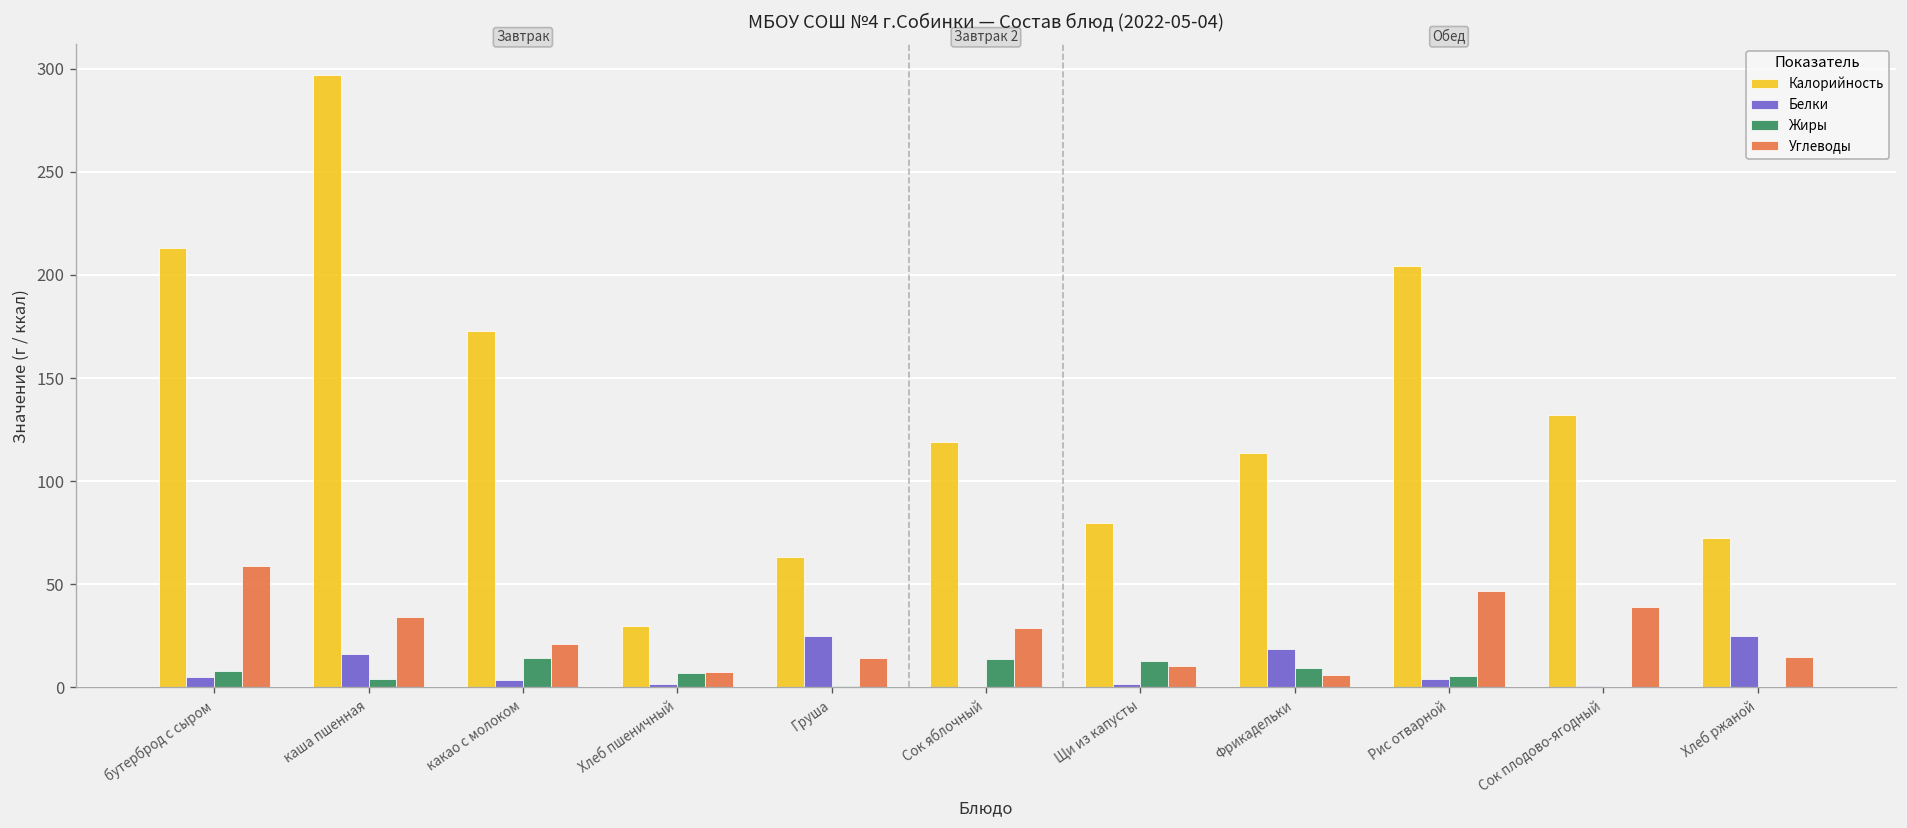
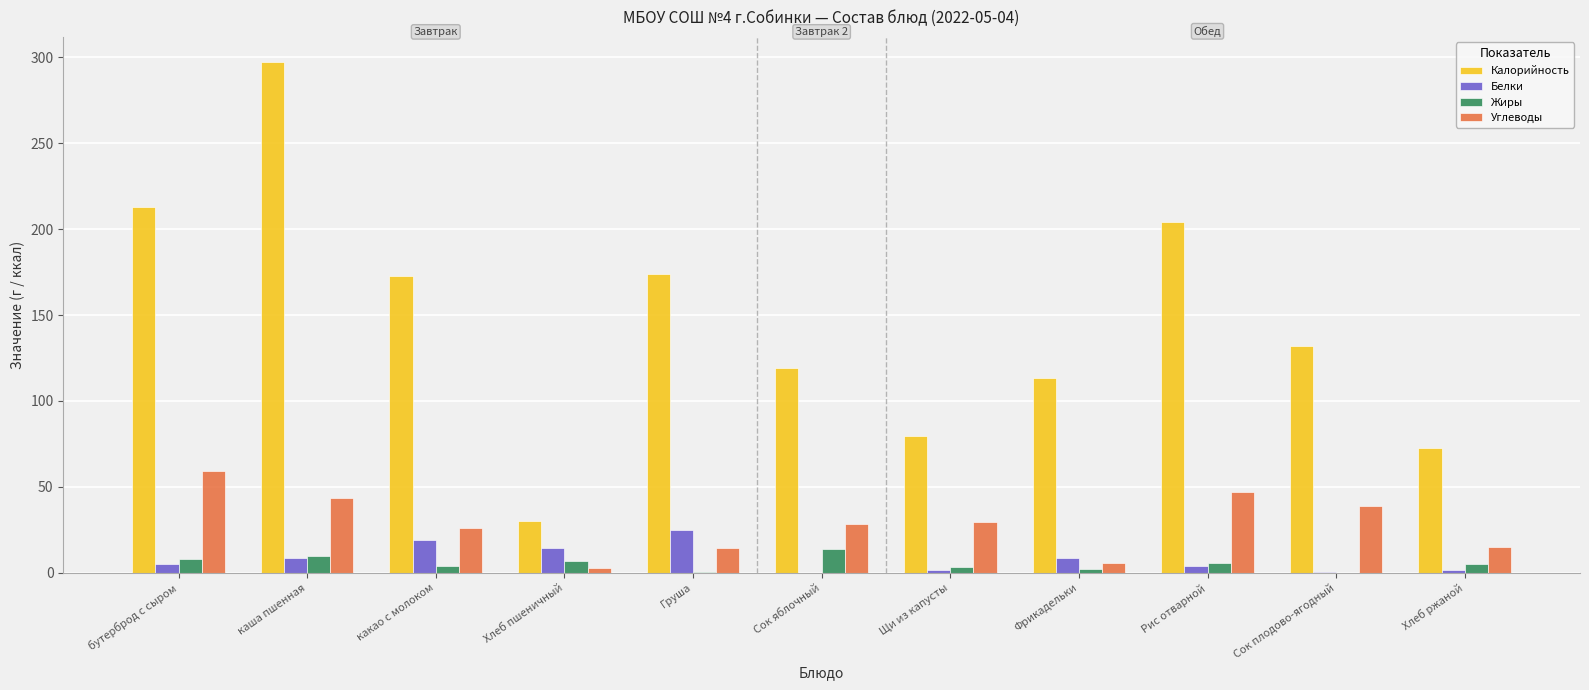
Белки, каша пшенная: 16 -> 9
Жиры, каша пшенная: 4 -> 10
Углеводы, каша пшенная: 34 -> 43
Белки, какао с молоком: 4 -> 19
Жиры, какао с молоком: 14 -> 4
Углеводы, какао с молоком: 21 -> 26
Белки, Хлеб пшеничный: 2 -> 15
Углеводы, Хлеб пшеничный: 7 -> 3
Калорийность, Груша: 63 -> 174
Жиры, Щи из капусты: 13 -> 4
Углеводы, Щи из капусты: 10 -> 29
Белки, Фрикадельки: 19 -> 9
Жиры, Фрикадельки: 9 -> 2
Белки, Хлеб ржаной: 25 -> 1
Жиры, Хлеб ржаной: 0 -> 5
